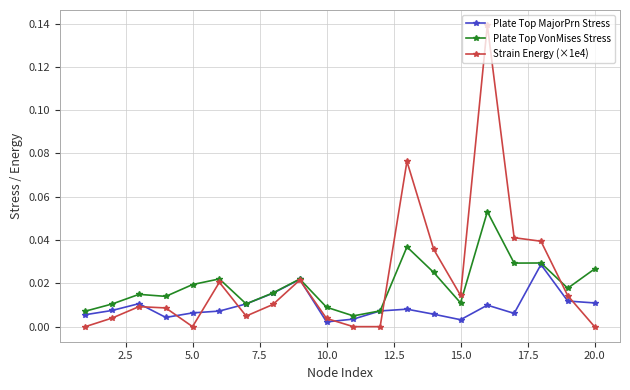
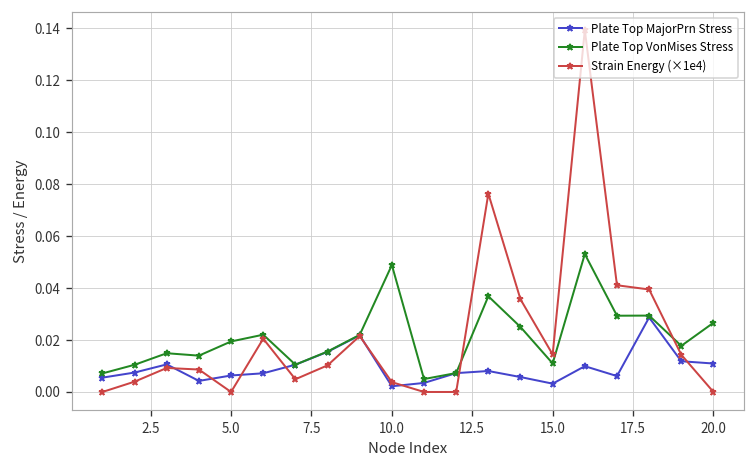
Plate Top VonMises Stress, 10.0: 0.009 -> 0.049
